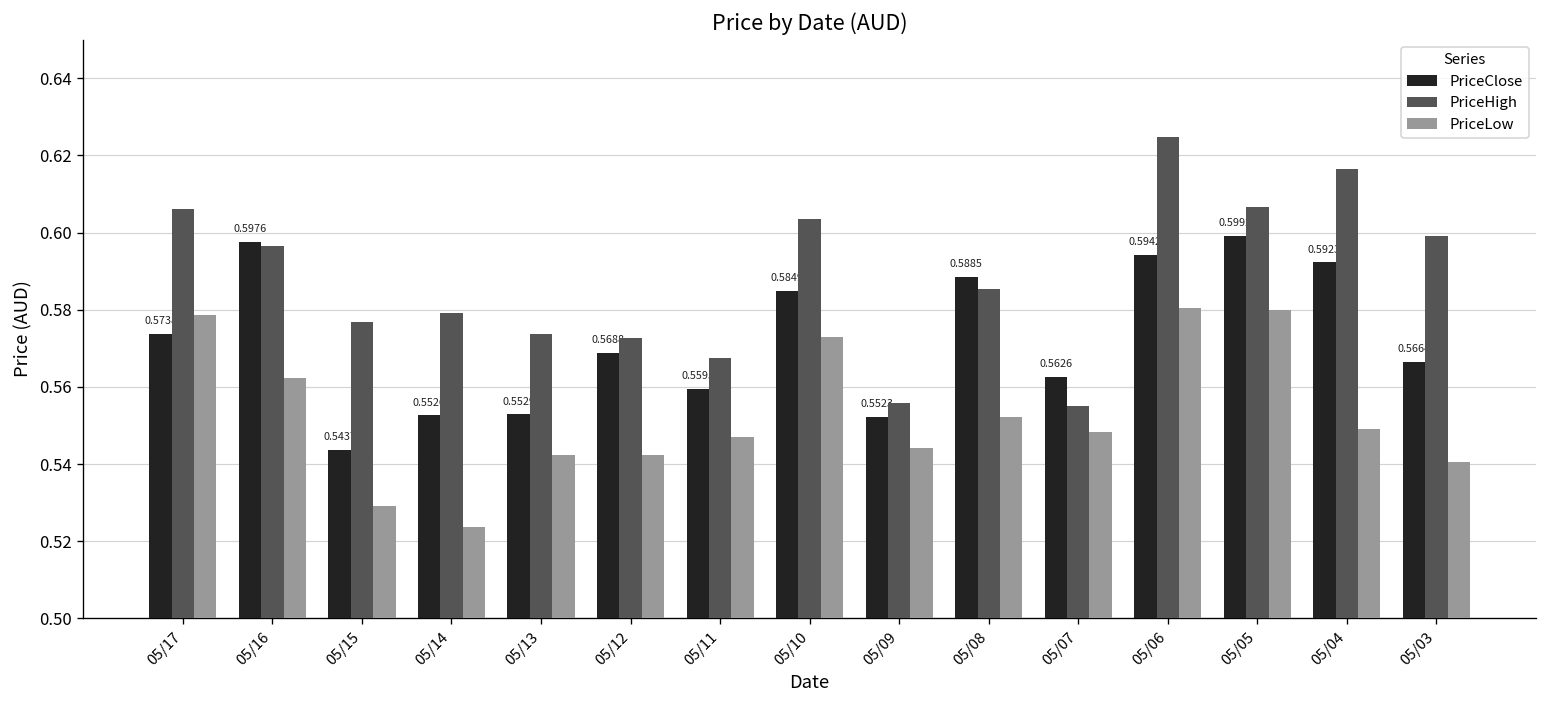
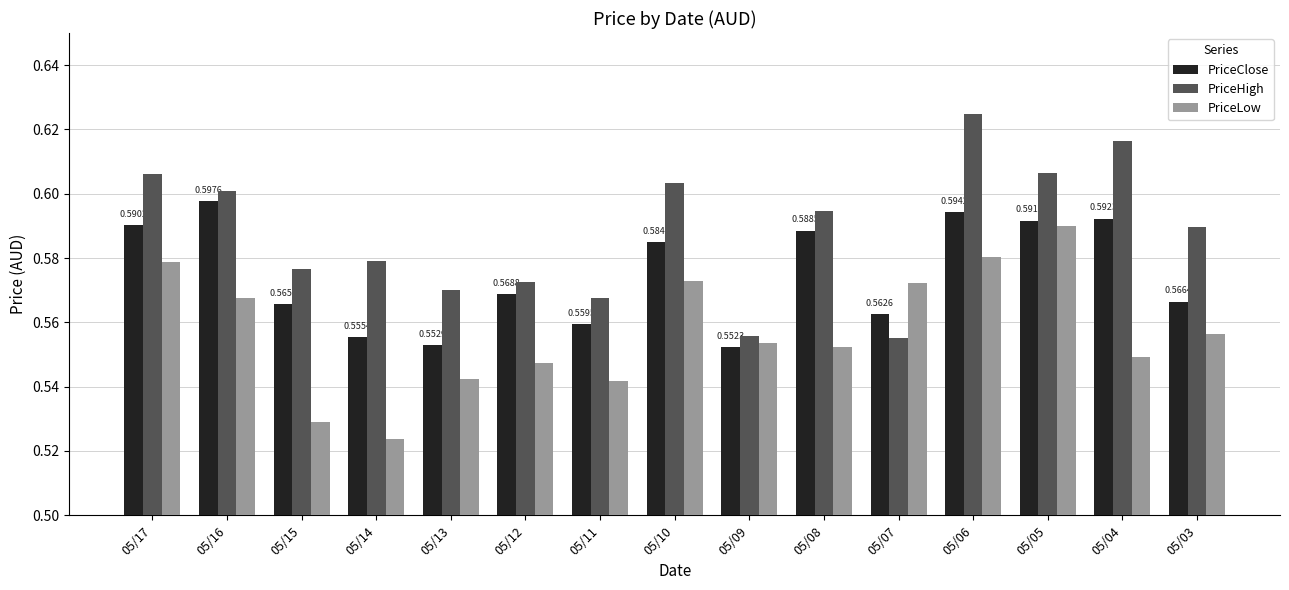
PriceClose, 05/17: 0.5738 -> 0.5902
PriceHigh, 05/16: 0.597 -> 0.601
PriceLow, 05/16: 0.562 -> 0.568
PriceClose, 05/15: 0.5437 -> 0.5656
PriceClose, 05/14: 0.5526 -> 0.5554
PriceHigh, 05/13: 0.574 -> 0.570
PriceLow, 05/12: 0.542 -> 0.547
PriceLow, 05/11: 0.547 -> 0.542
PriceLow, 05/09: 0.544 -> 0.554
PriceHigh, 05/08: 0.585 -> 0.595
PriceLow, 05/07: 0.548 -> 0.572
PriceClose, 05/05: 0.5992 -> 0.5916
PriceLow, 05/05: 0.580 -> 0.590
PriceHigh, 05/03: 0.599 -> 0.590
PriceLow, 05/03: 0.540 -> 0.557
